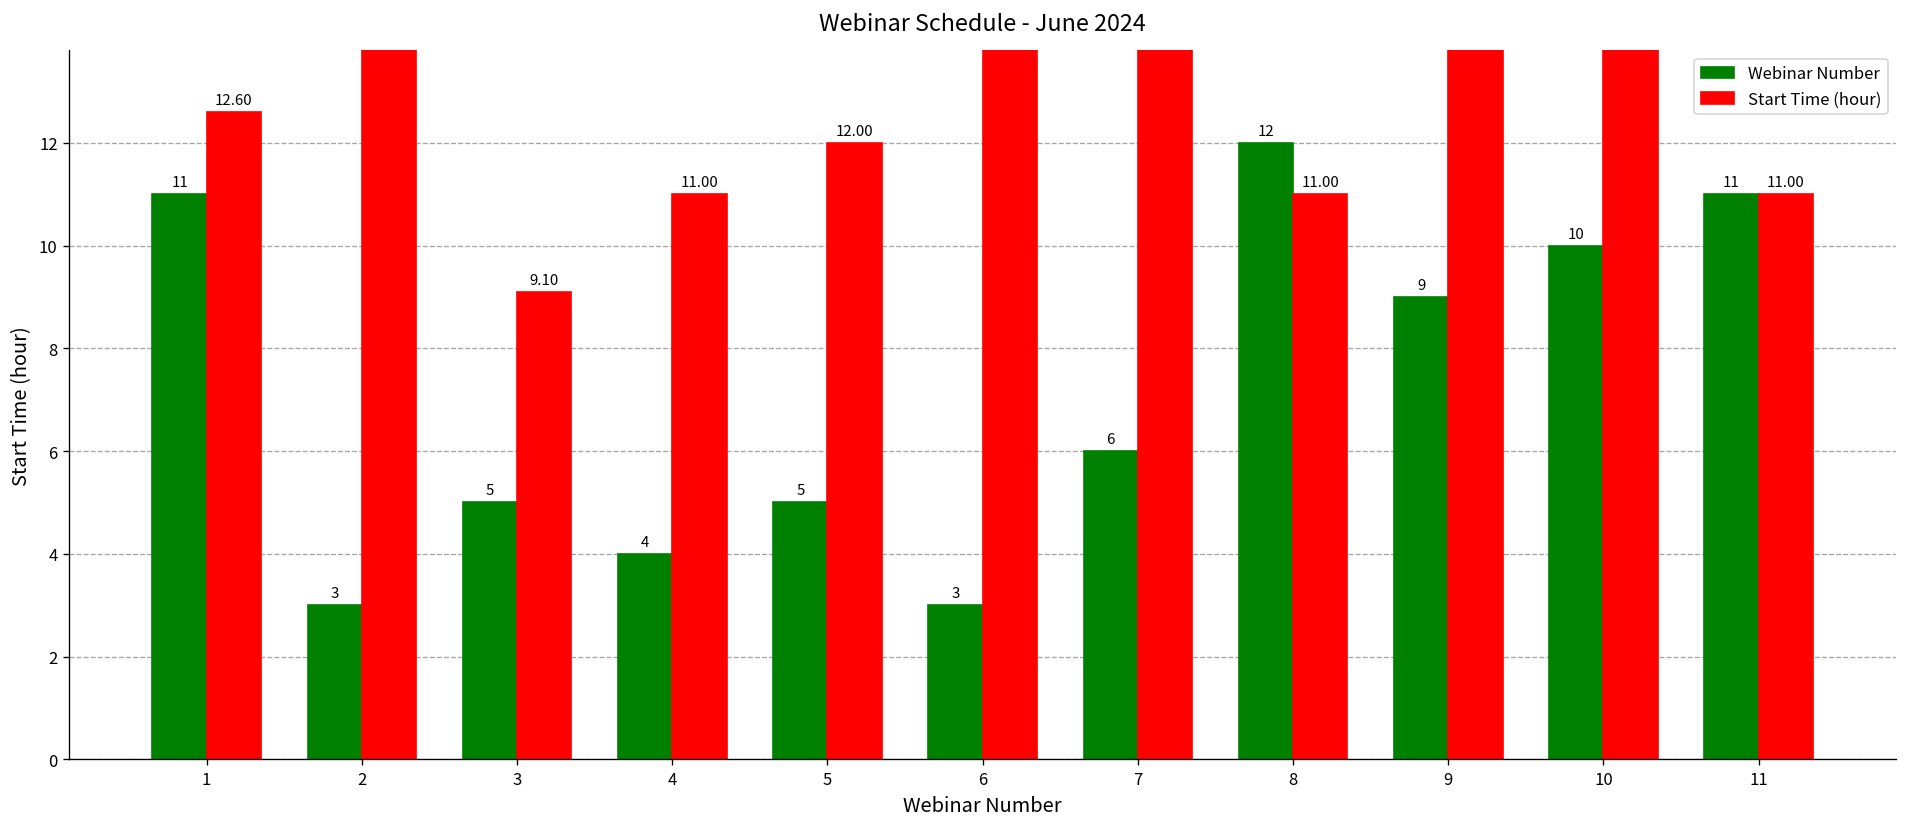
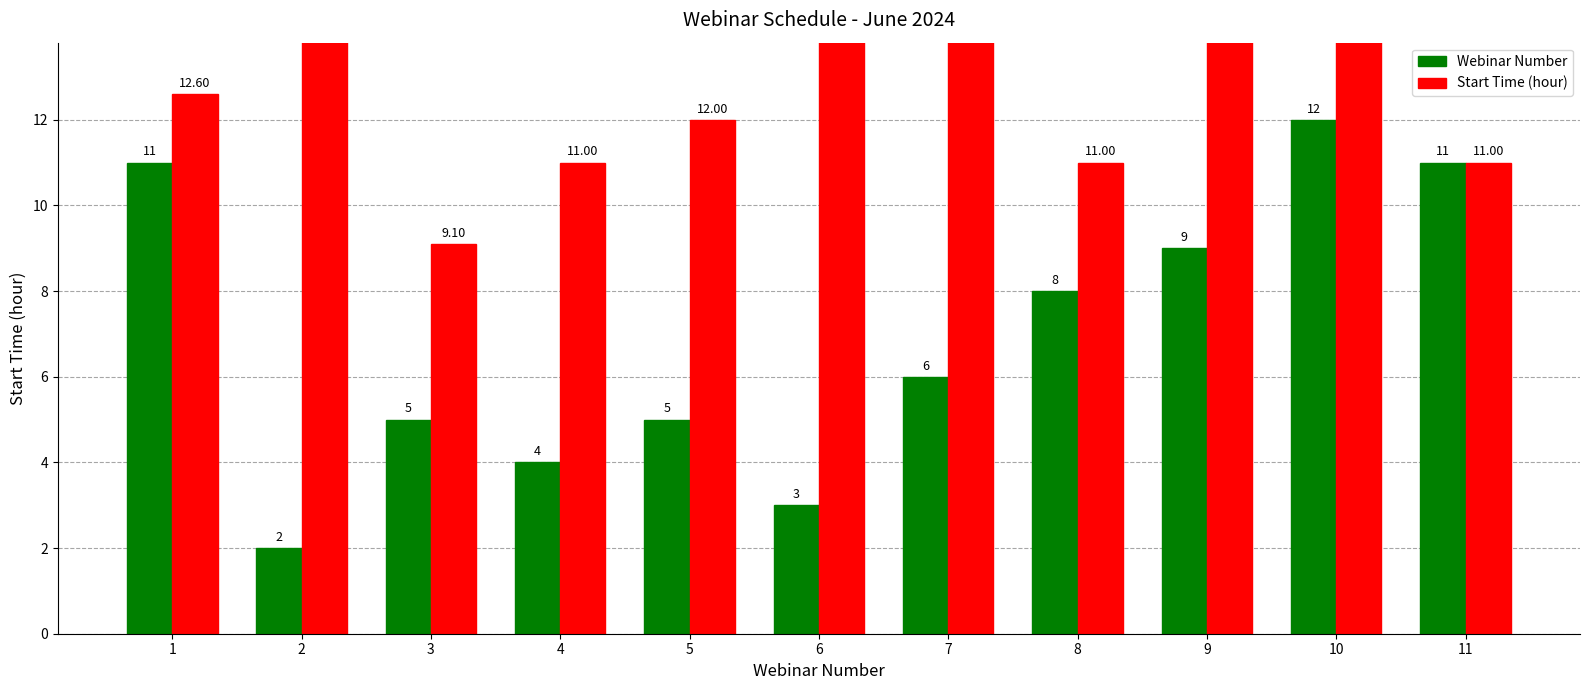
Webinar Number, 2: 3 -> 2
Webinar Number, 8: 12 -> 8
Webinar Number, 10: 10 -> 12
